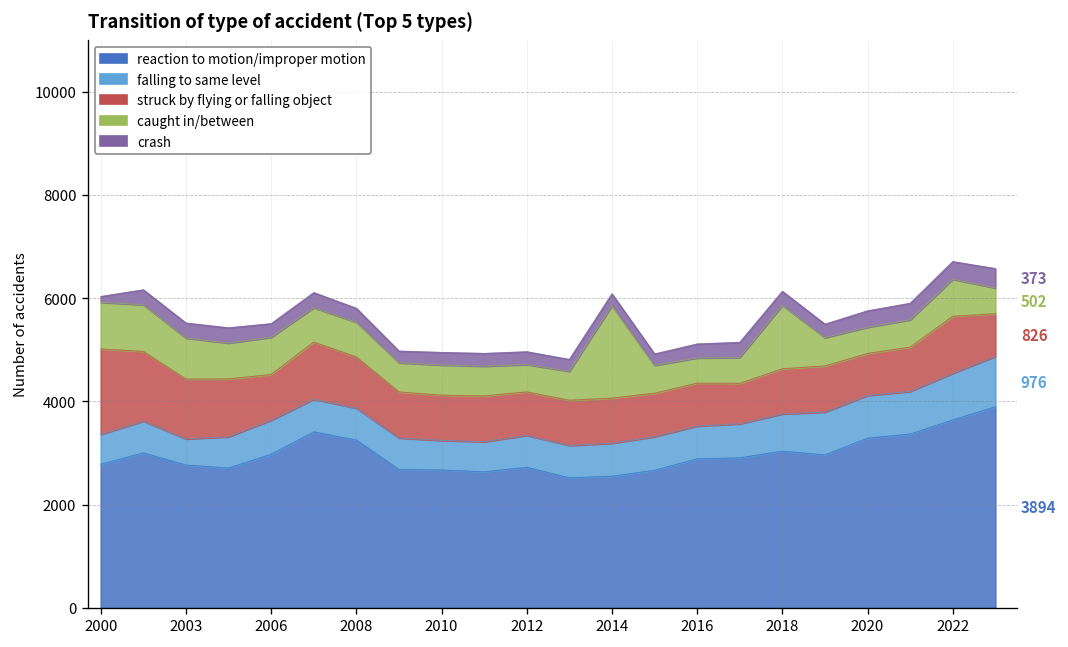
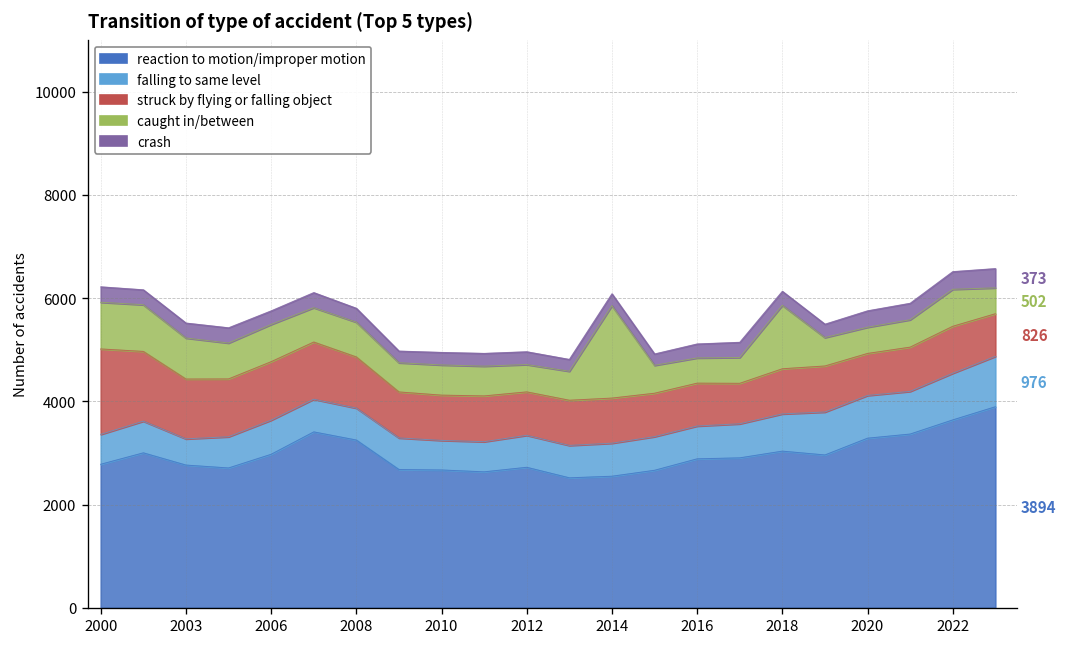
crash, 2000: 100 -> 300
struck by flying or falling object, 2006: 900 -> 1100
struck by flying or falling object, 2022: 1100 -> 900
